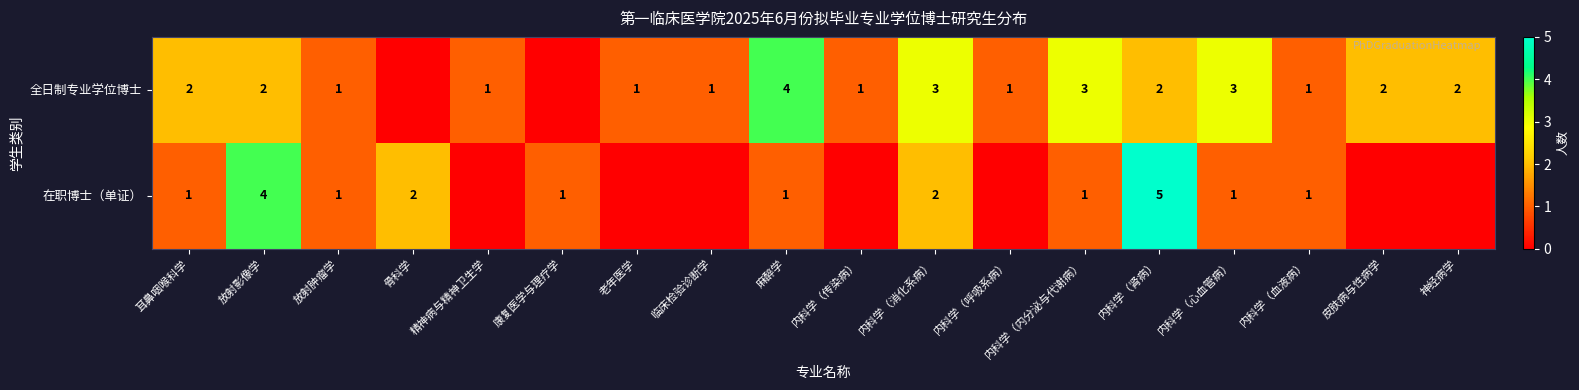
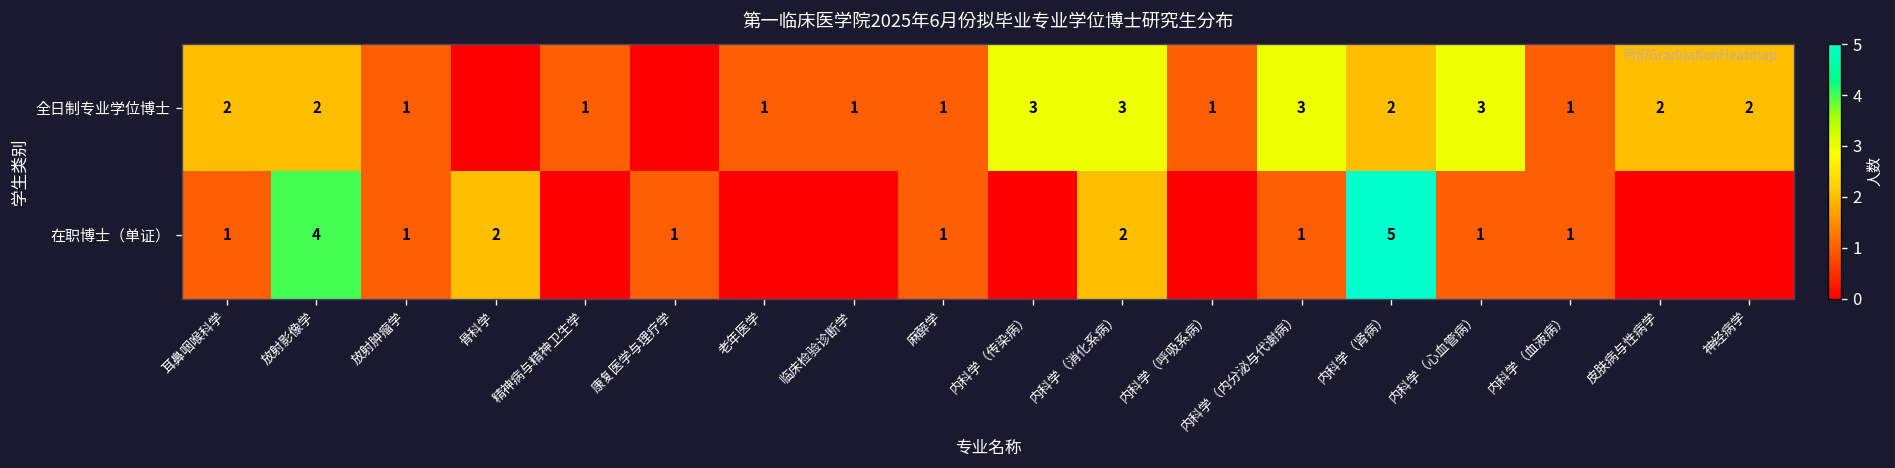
全日制专业学位博士, 麻醉学: 4 -> 1
全日制专业学位博士, 内科学（传染病）: 1 -> 3
